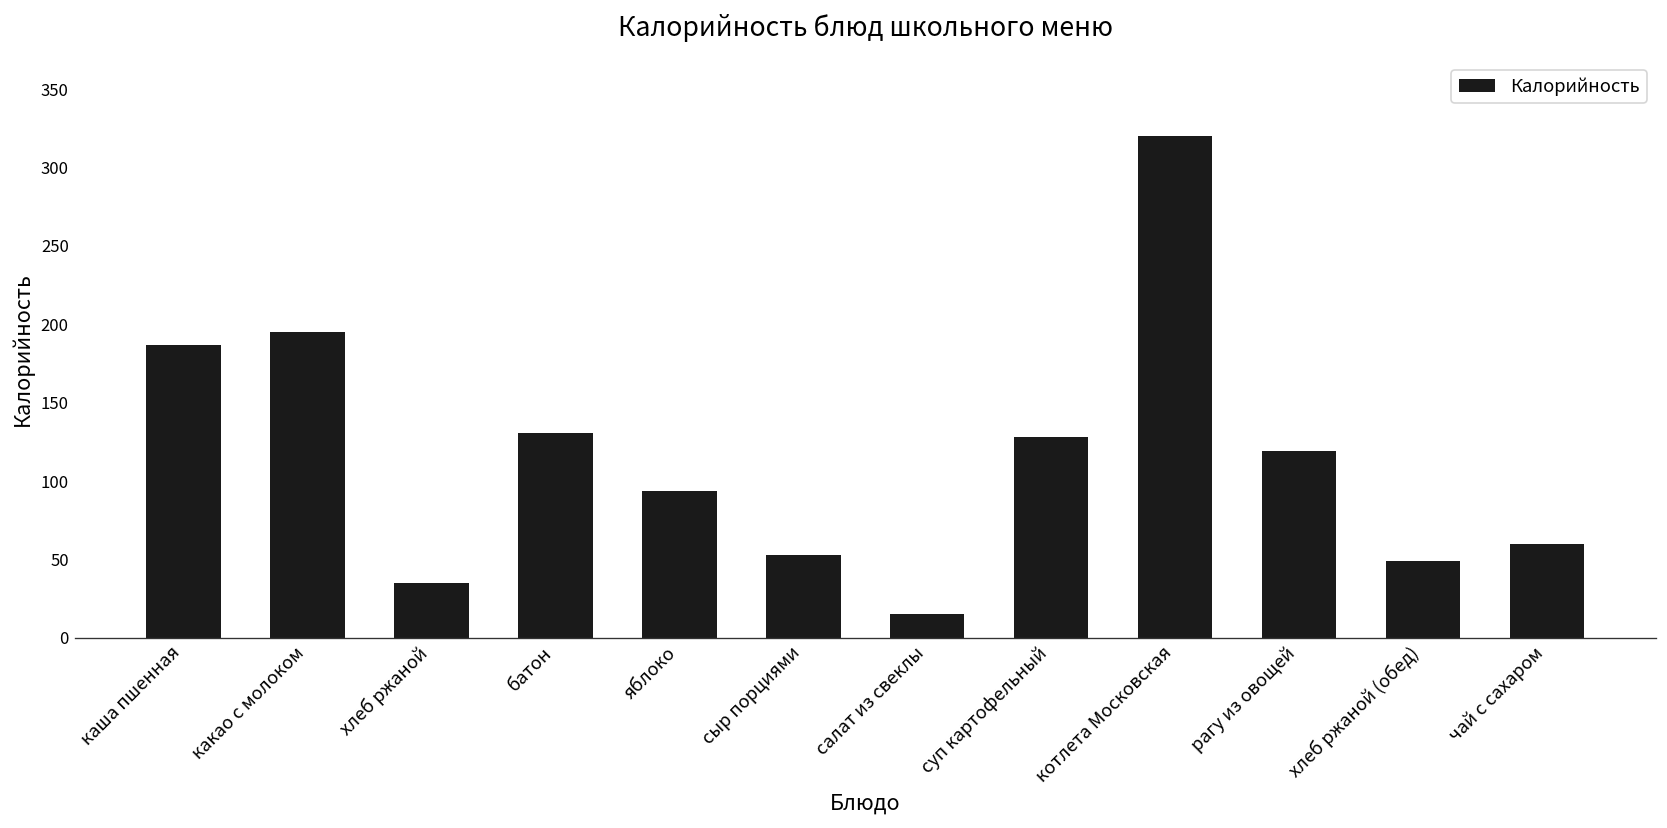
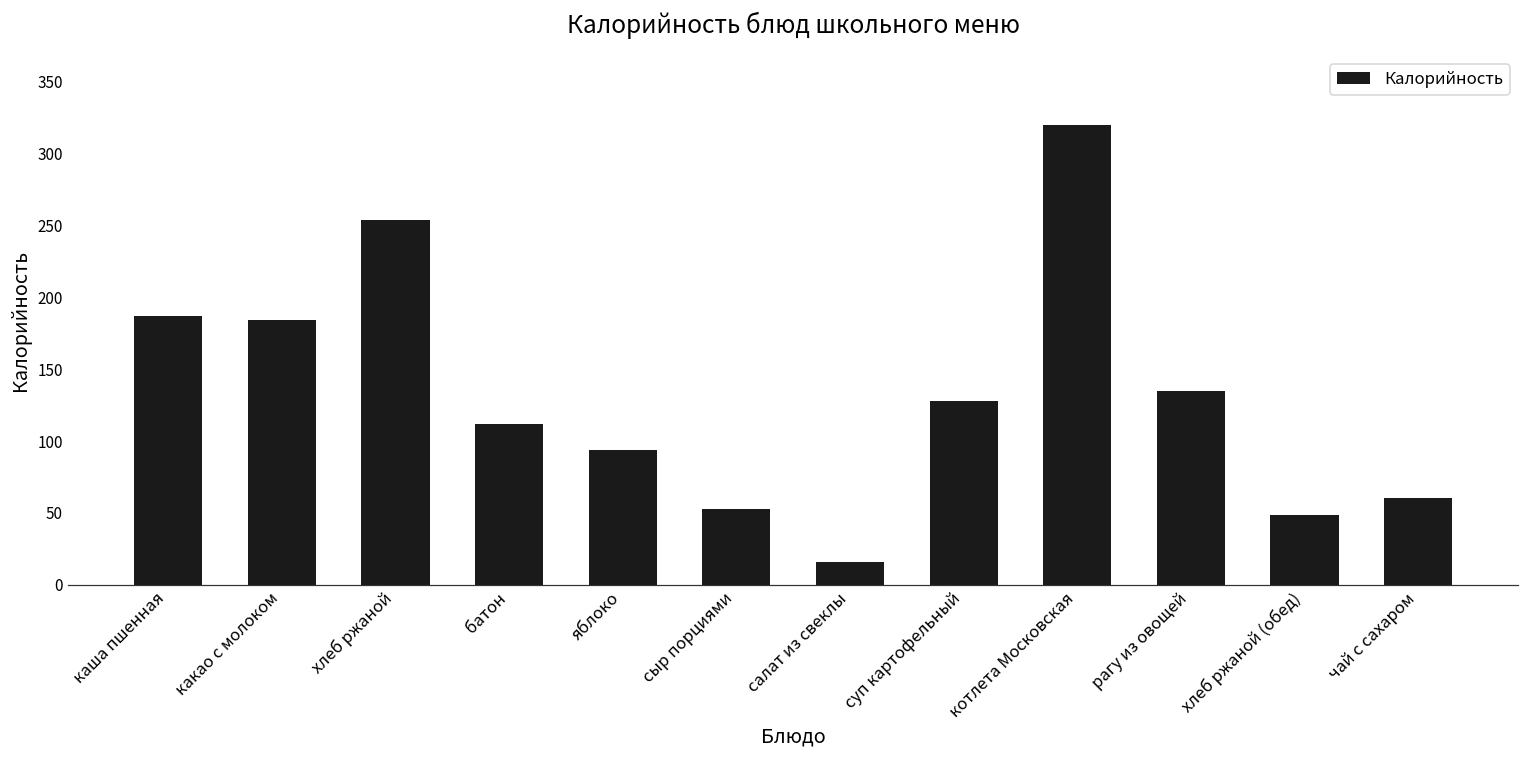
какао с молоком: 195 -> 184
хлеб ржаной: 35 -> 254
батон: 131 -> 112
рагу из овощей: 119 -> 135
